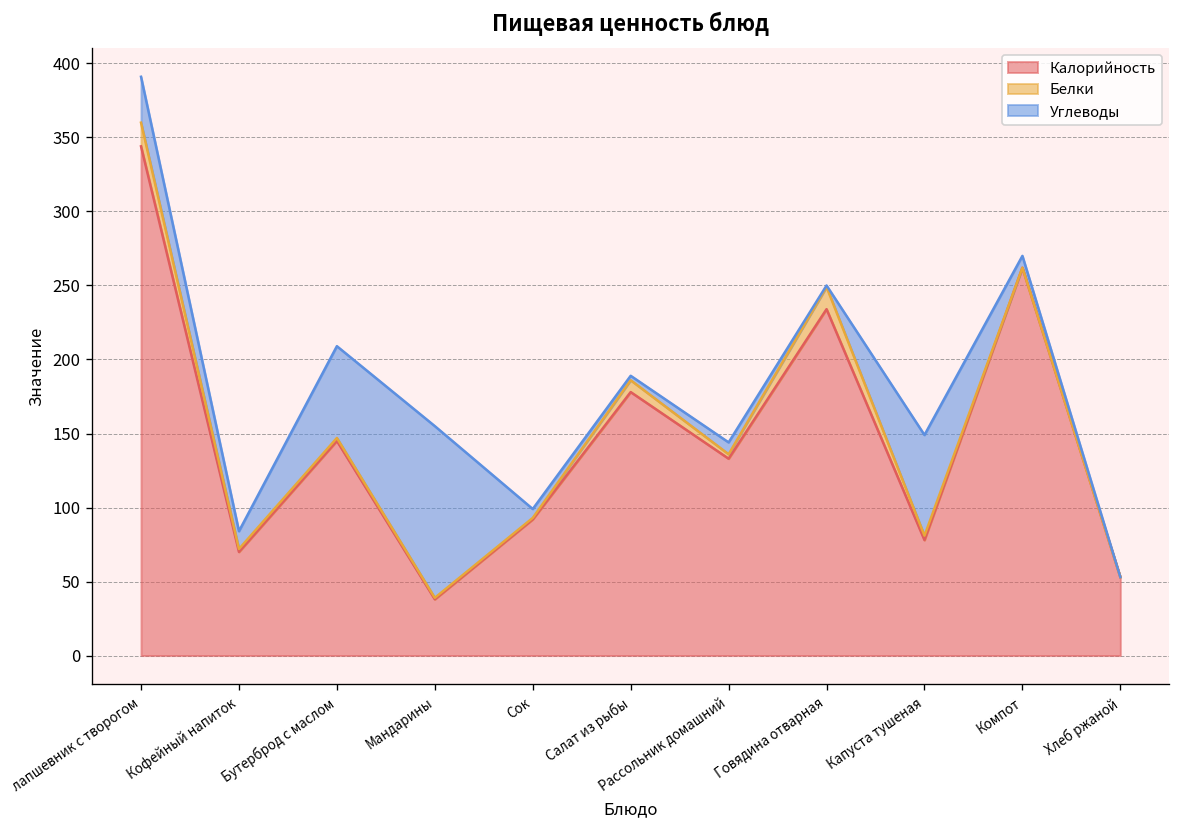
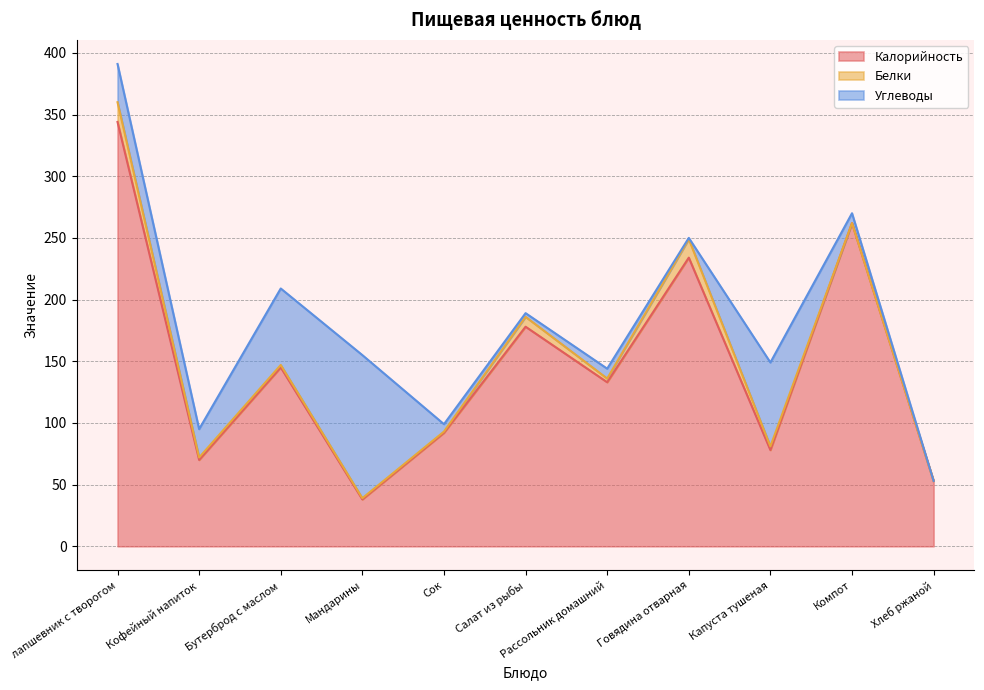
Углеводы, Кофейный напиток: 12 -> 23
